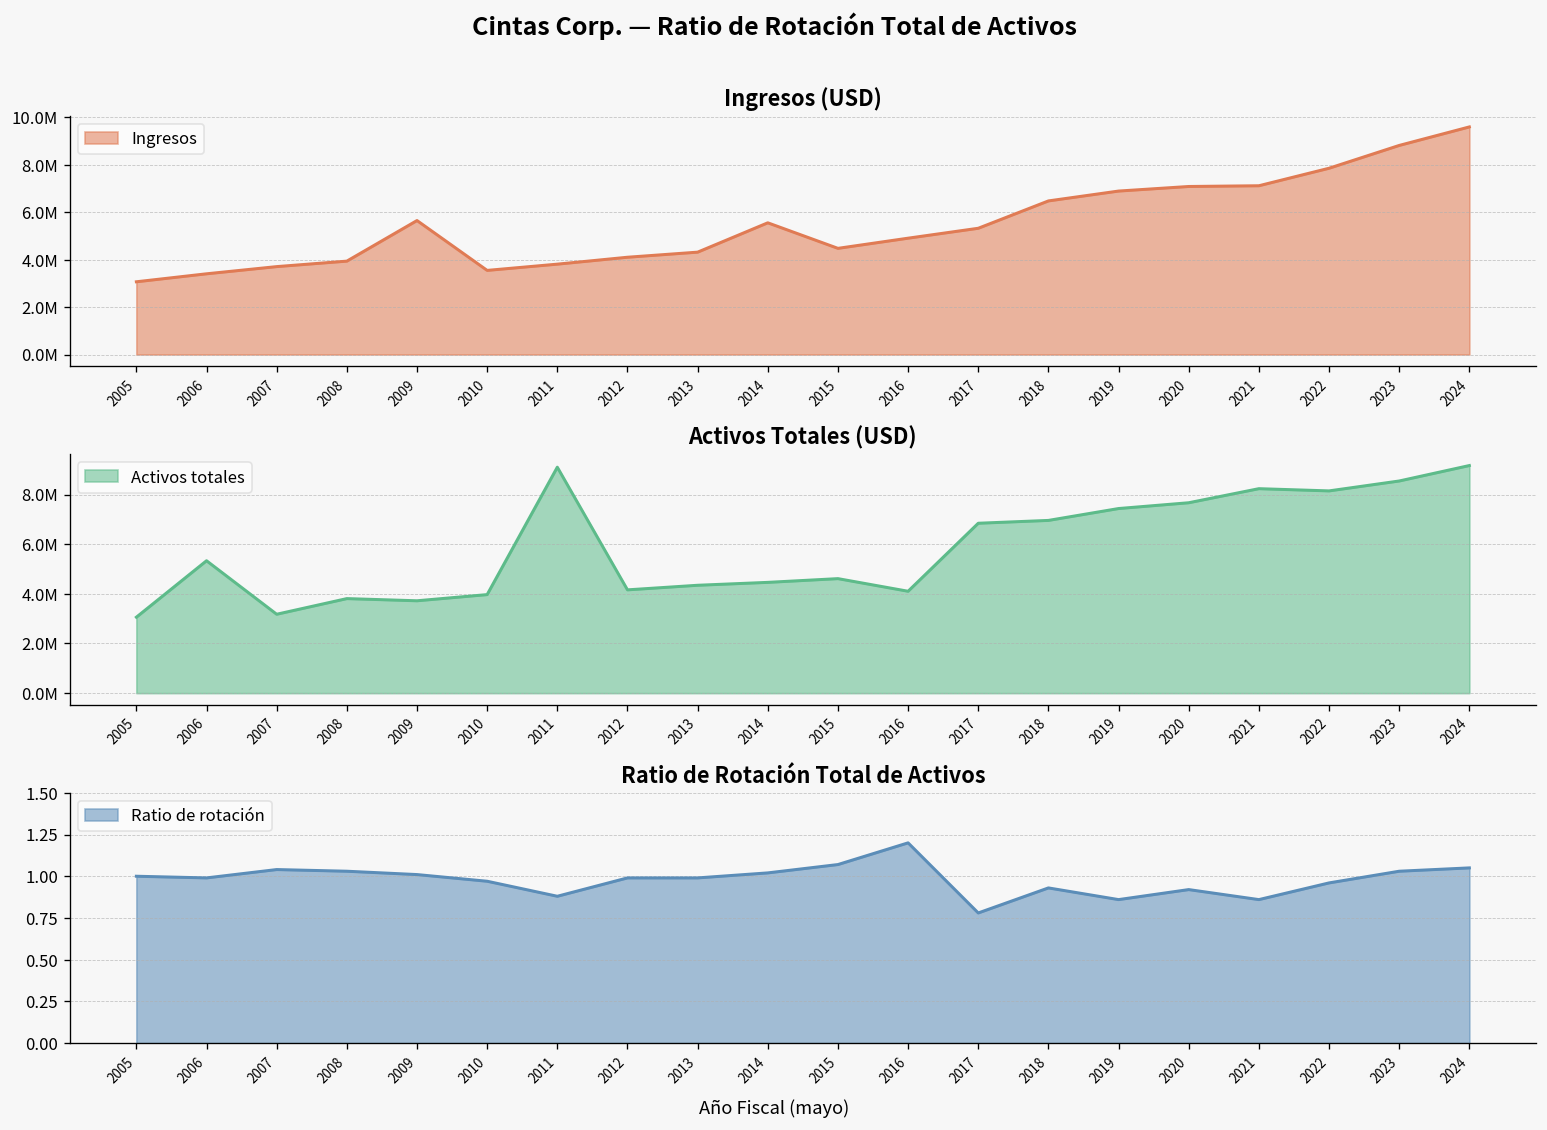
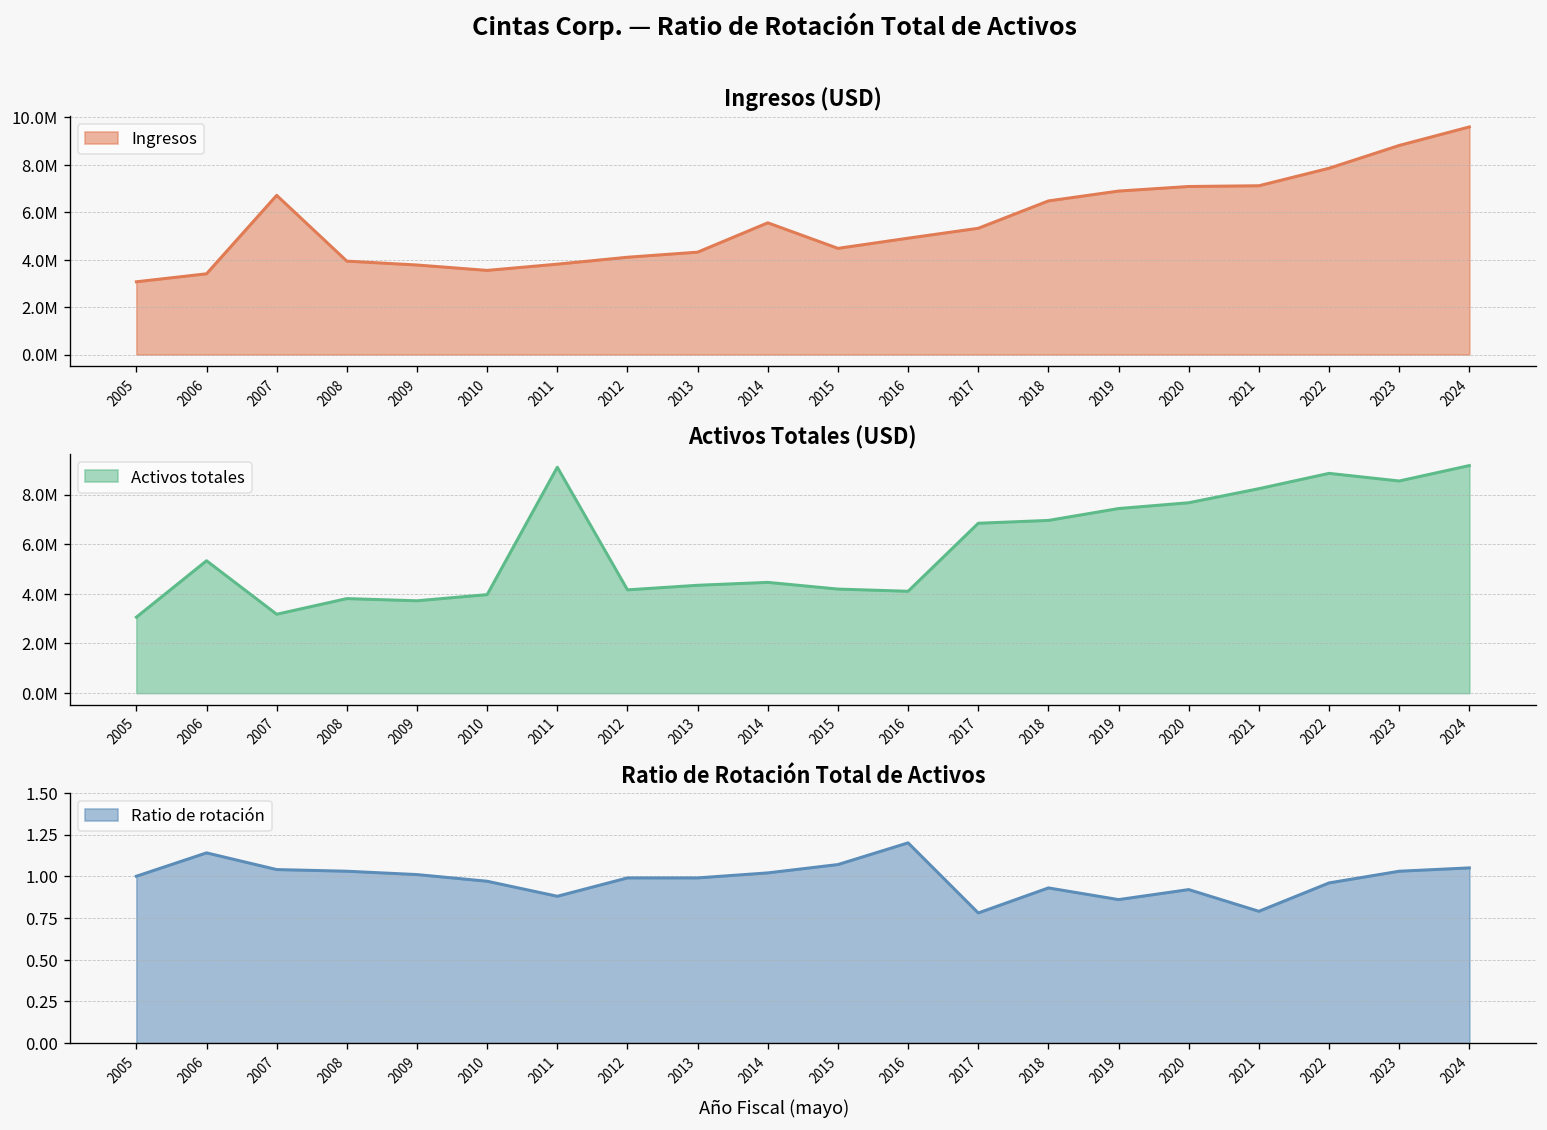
Ingresos (USD), 2007: 3700000 -> 6700000
Ingresos (USD), 2009: 5600000 -> 3800000
Activos Totales (USD), 2015: 4600000 -> 4200000
Activos Totales (USD), 2022: 8100000 -> 8900000
Ratio de Rotación Total de Activos, 2006: 0.99 -> 1.14
Ratio de Rotación Total de Activos, 2021: 0.86 -> 0.79
